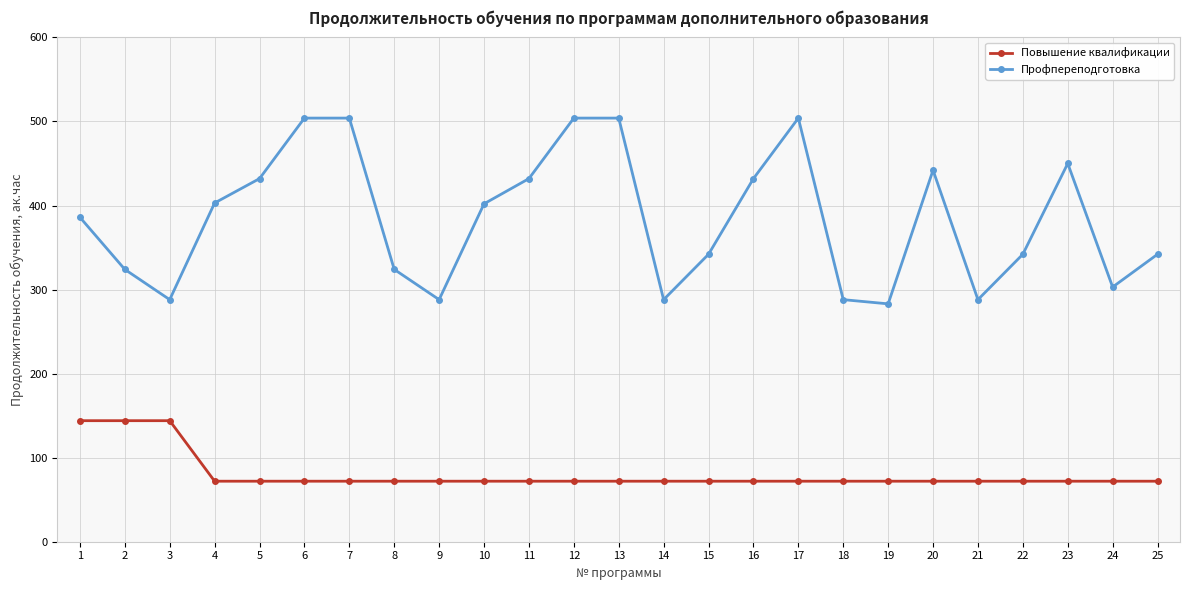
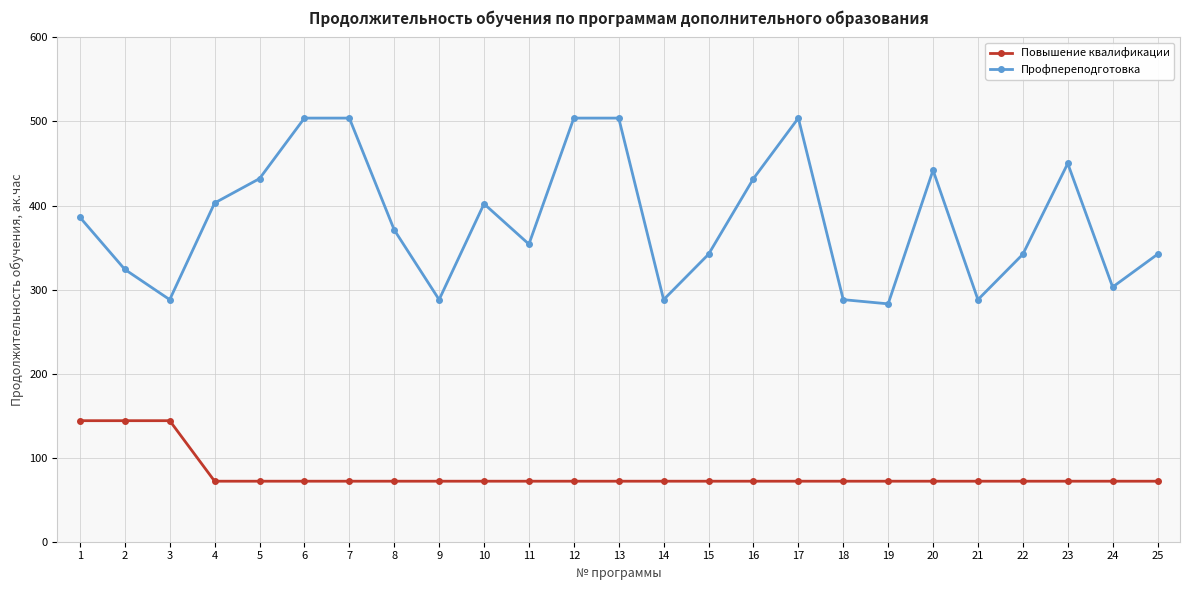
Профпереподготовка, 8: 320 -> 370
Профпереподготовка, 11: 430 -> 350
